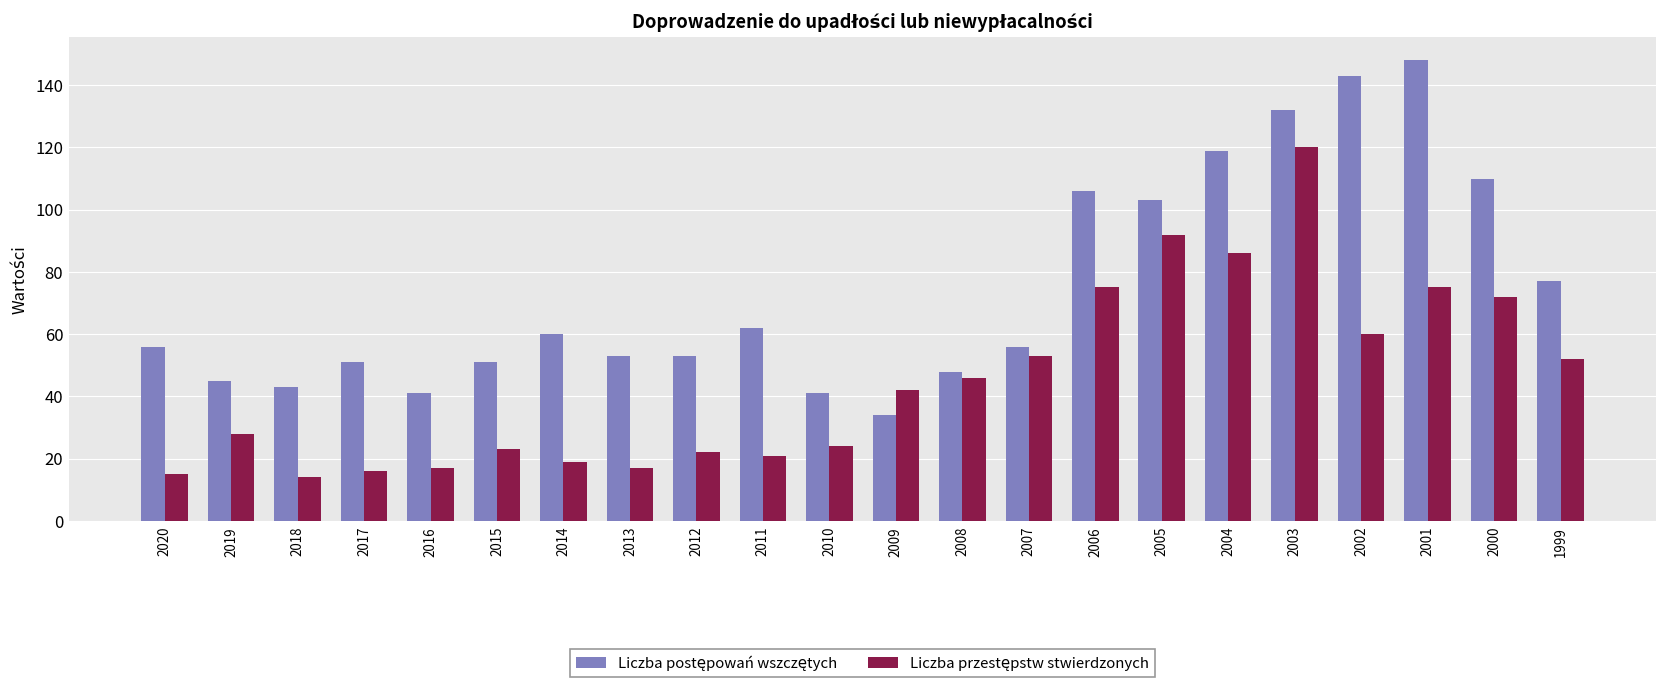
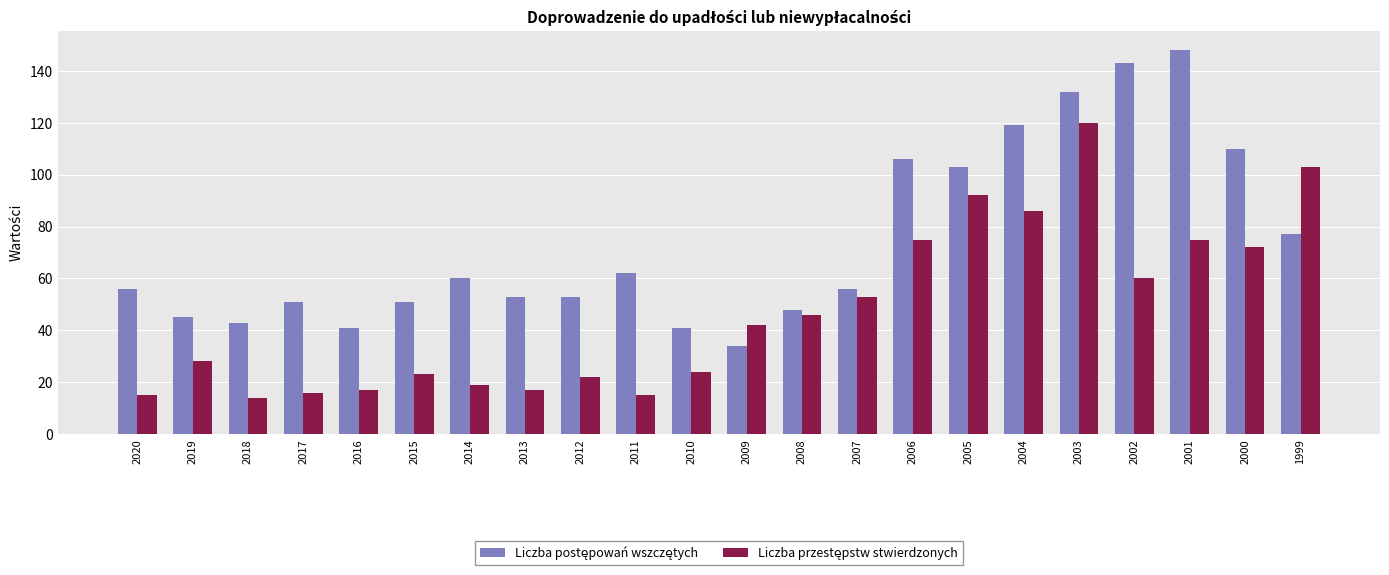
Liczba przestępstw stwierdzonych, 2011: 21 -> 15
Liczba przestępstw stwierdzonych, 1999: 52 -> 103
